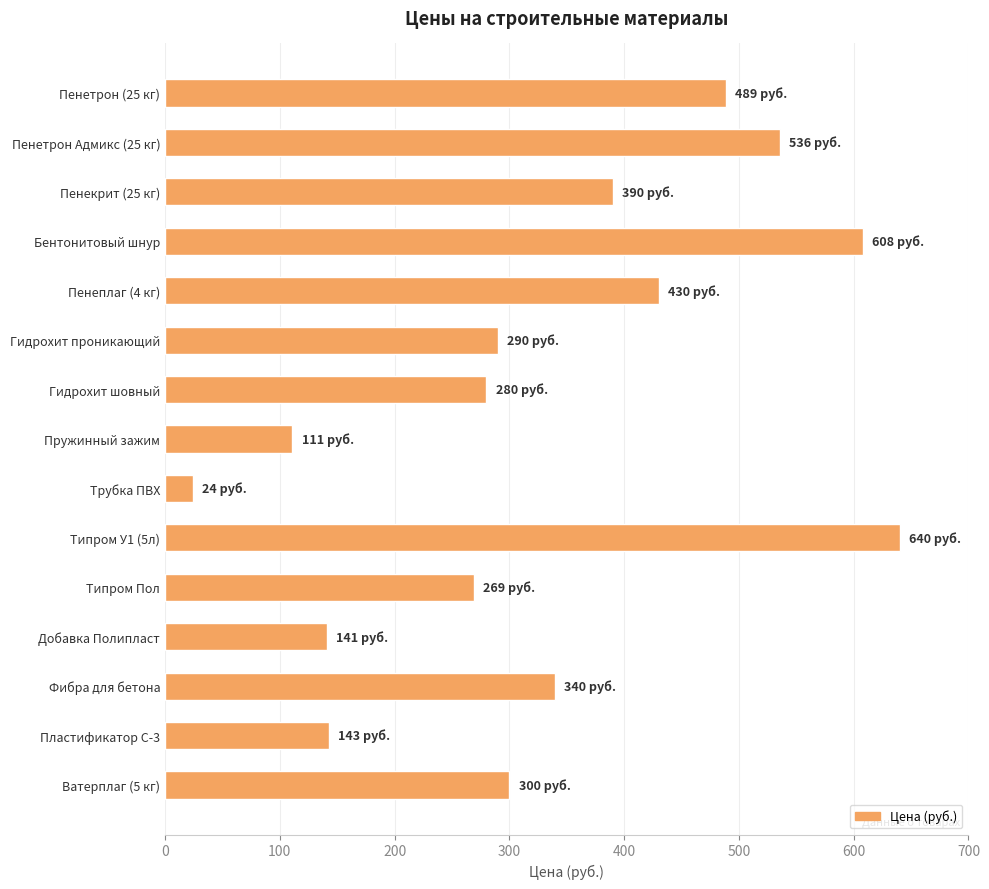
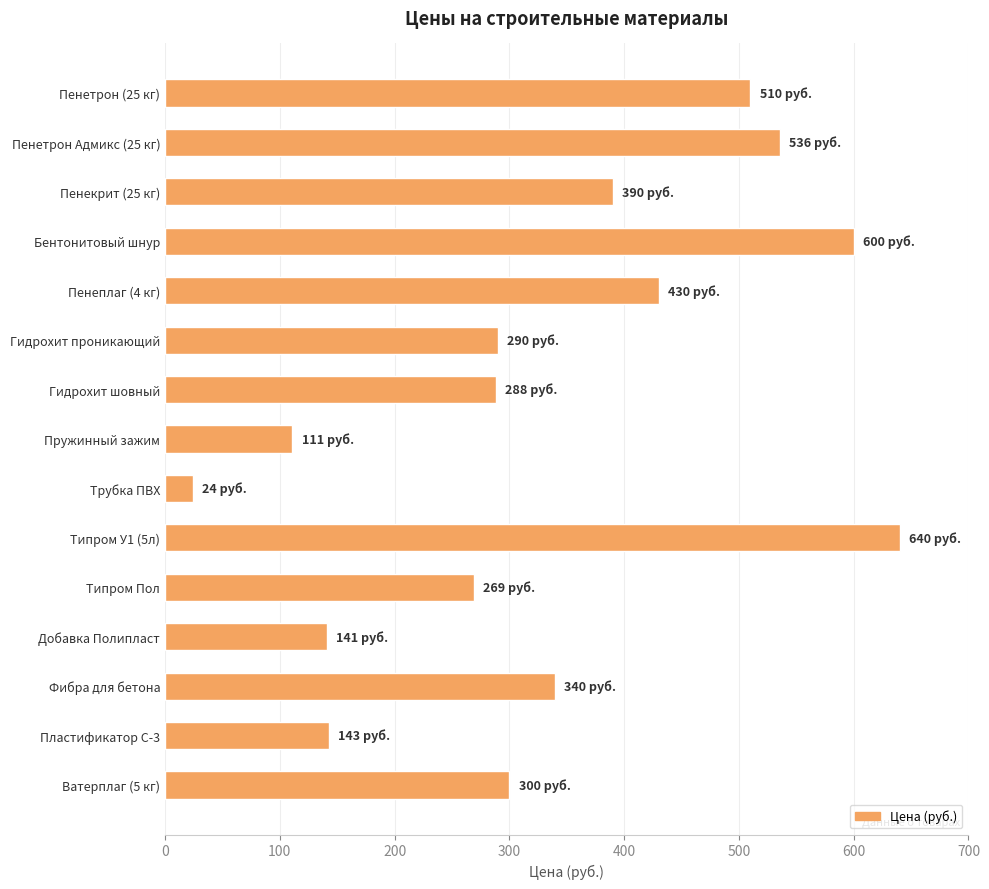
Пенетрон (25 кг): 489 -> 510
Бентонитовый шнур: 608 -> 600
Гидрохит шовный: 280 -> 288
